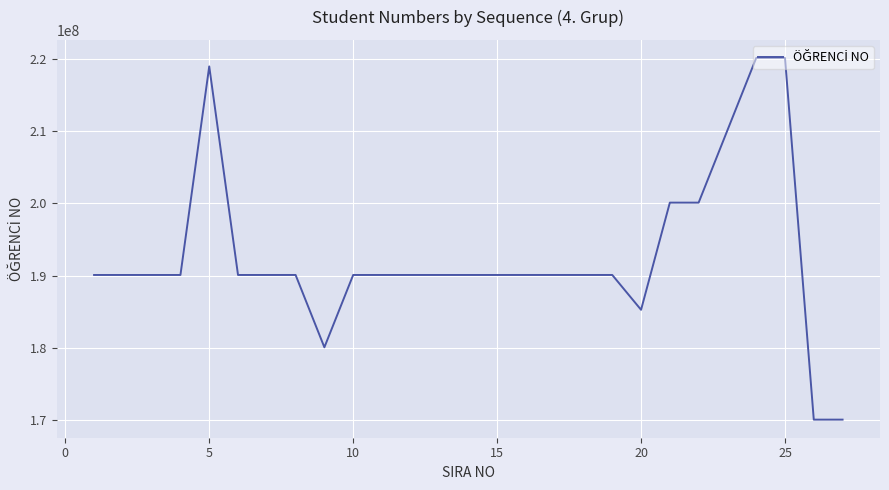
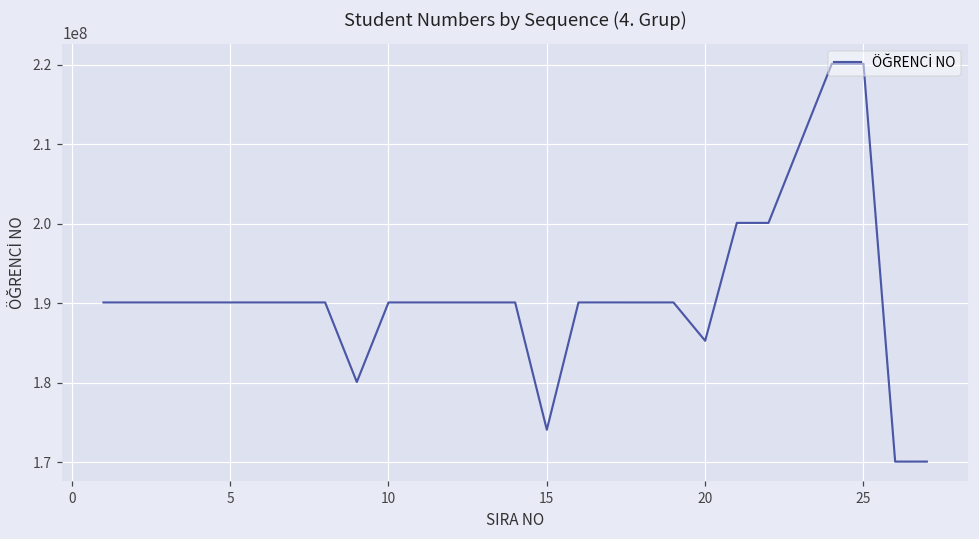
5: 219000000 -> 190000000
15: 190000000 -> 174000000
